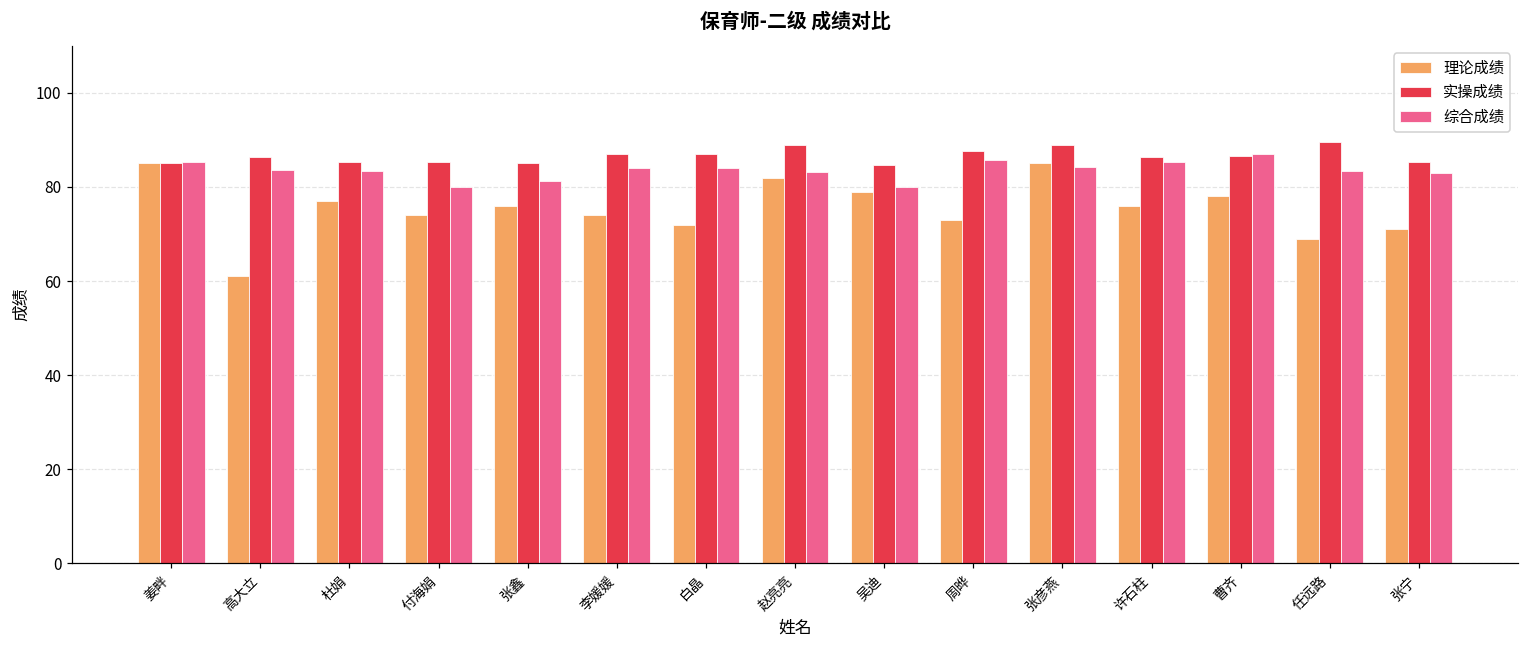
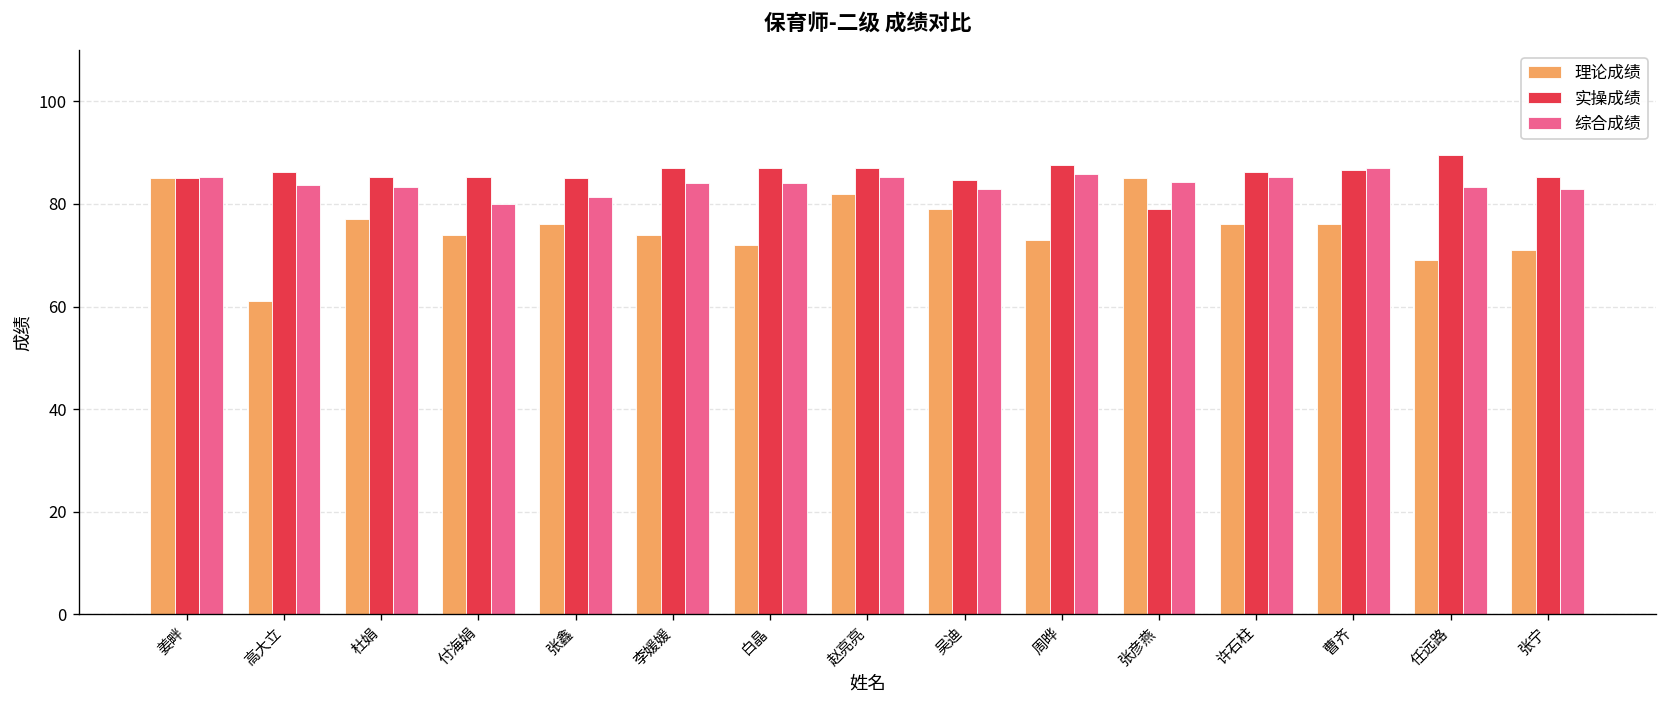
实操成绩, 赵亮亮: 89 -> 87
综合成绩, 赵亮亮: 83 -> 85
综合成绩, 吴迪: 80 -> 83
实操成绩, 张彦燕: 89 -> 79
理论成绩, 曹齐: 78 -> 76
